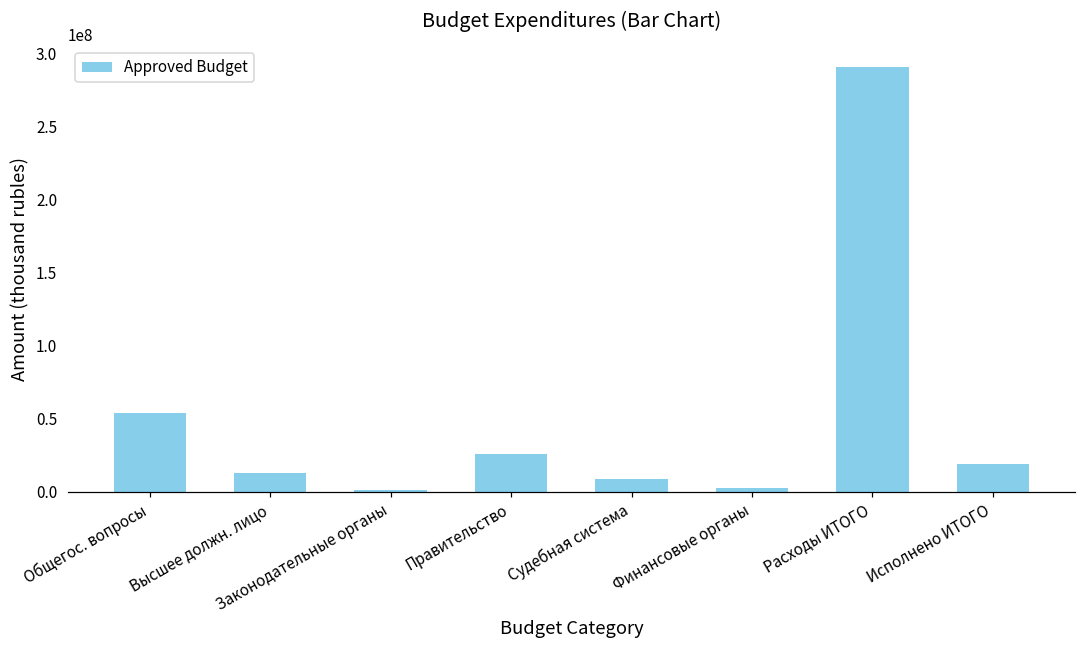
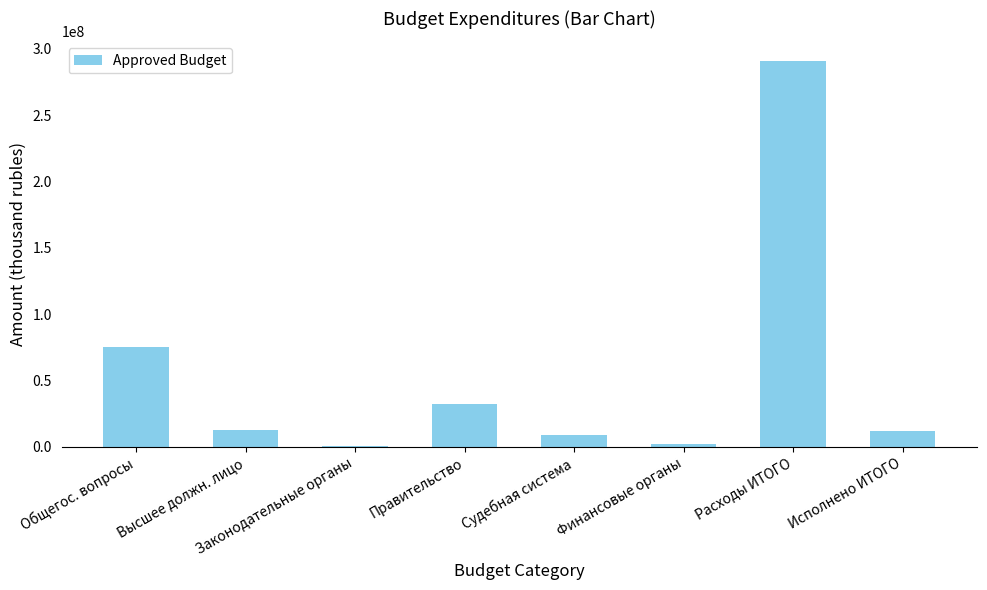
Общегос. вопросы: 54000000 -> 76000000
Правительство: 26000000 -> 32000000
Исполнено ИТОГО: 19000000 -> 12000000
